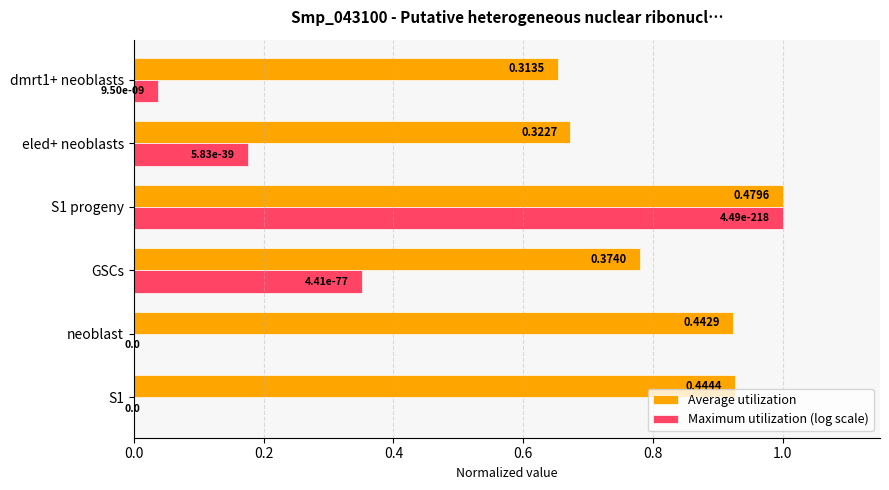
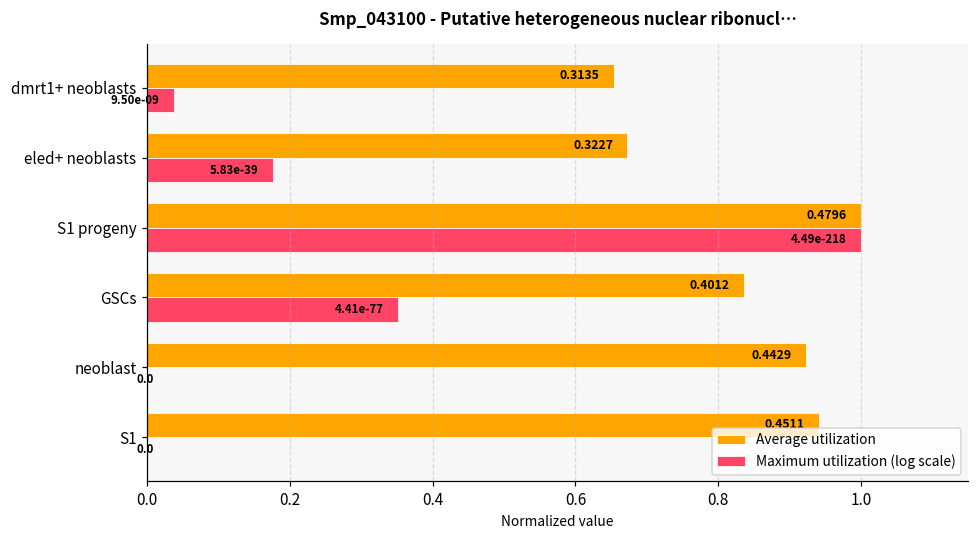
Average utilization, GSCs: 0.3740 -> 0.4012
Average utilization, S1: 0.93 -> 0.94
